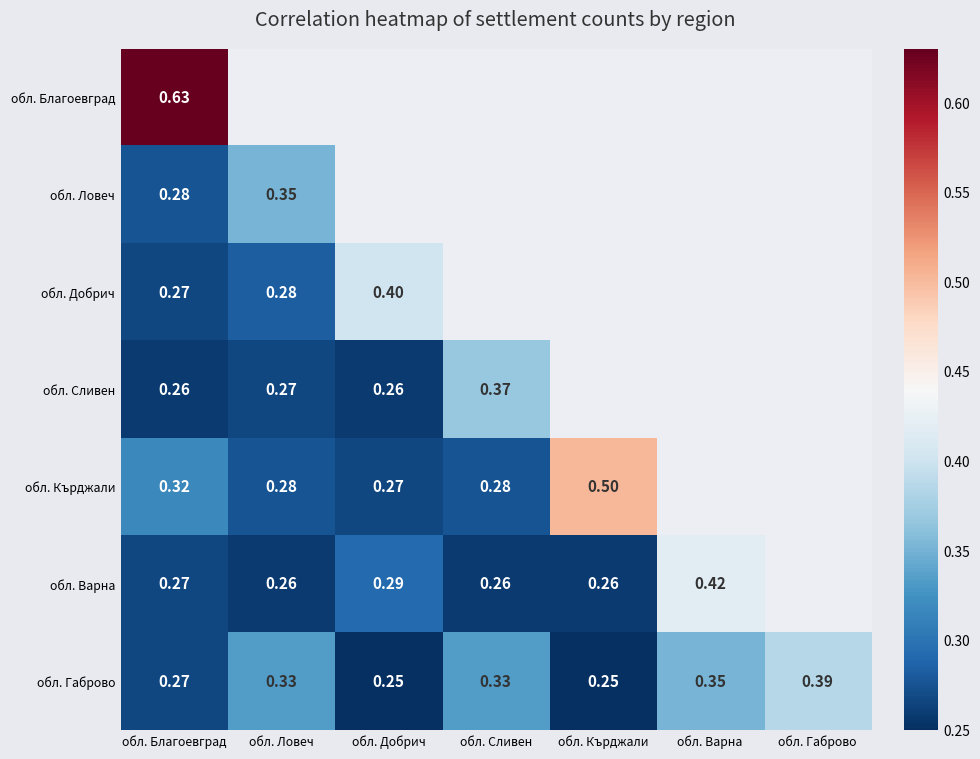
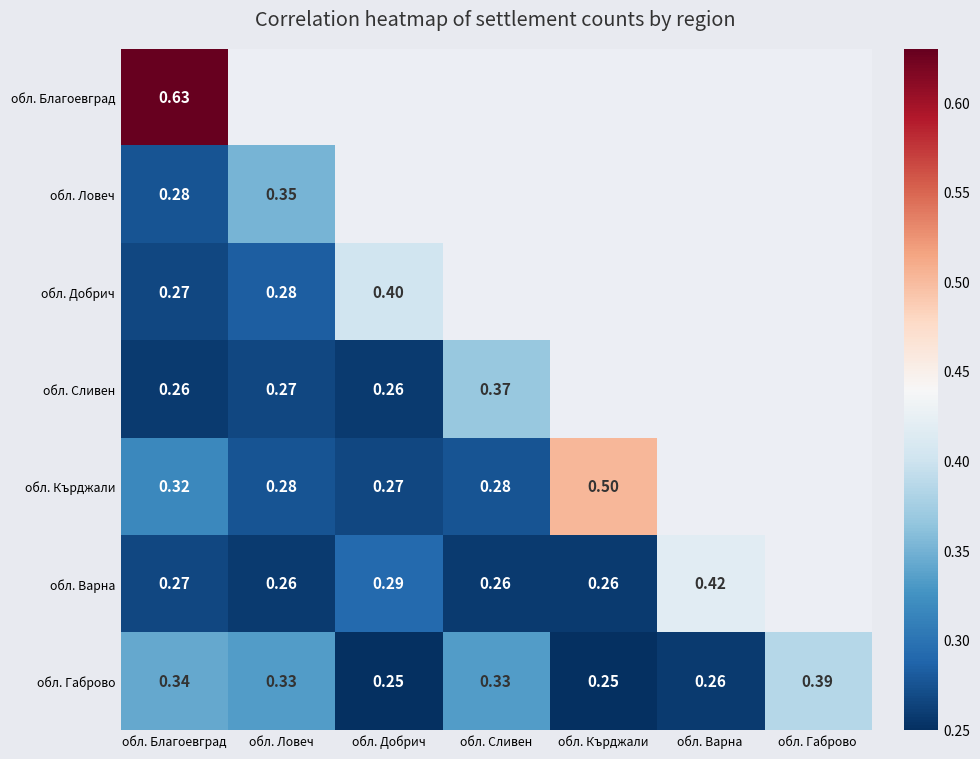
обл. Габрово, обл. Благоевград: 0.27 -> 0.34
обл. Габрово, обл. Варна: 0.35 -> 0.26
